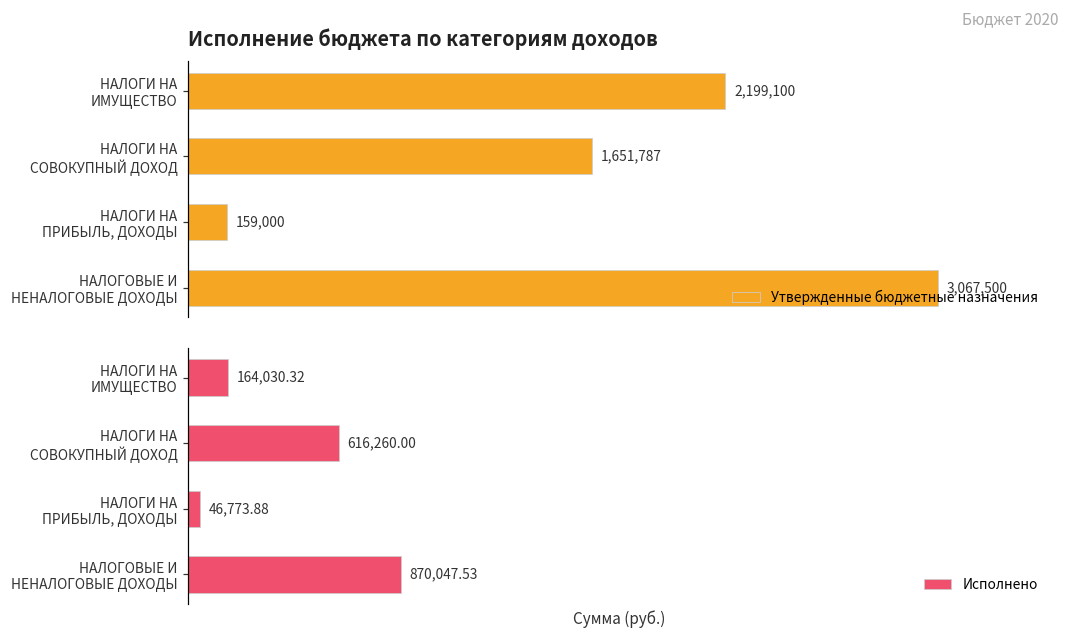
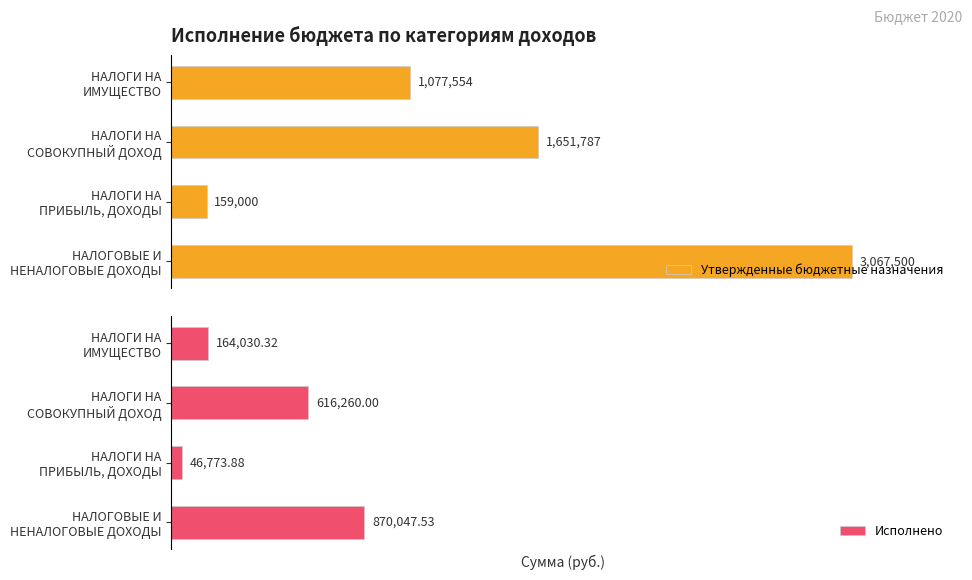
Исполнение бюджета по категориям доходов, НАЛОГИ НА ИМУЩЕСТВО: 2,199,100 -> 1,077,554
